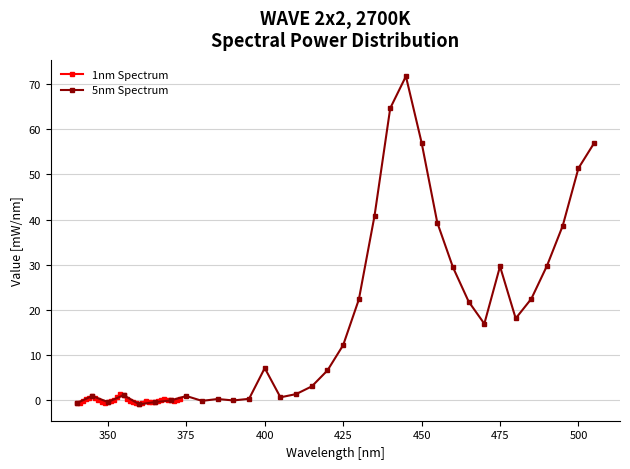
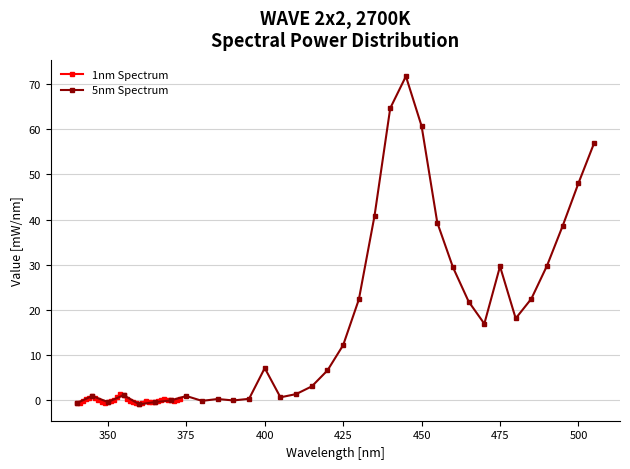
5nm Spectrum, 450: 57 -> 61
5nm Spectrum, 500: 51 -> 48
